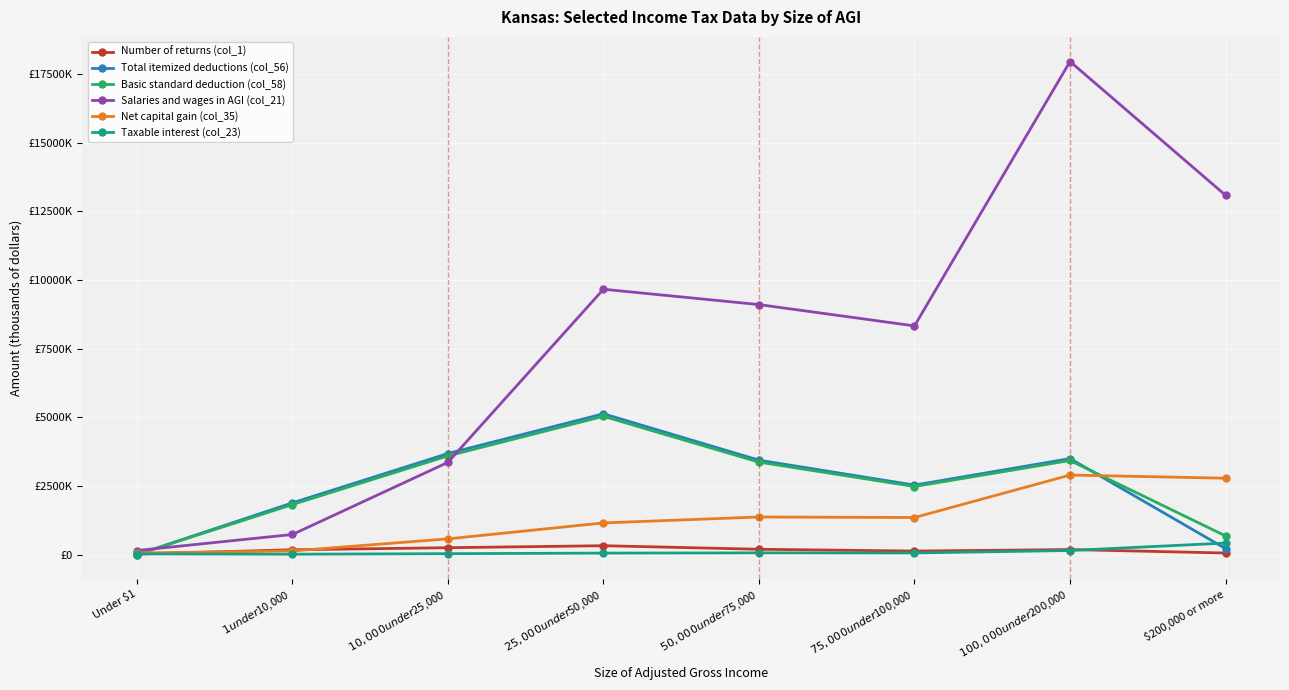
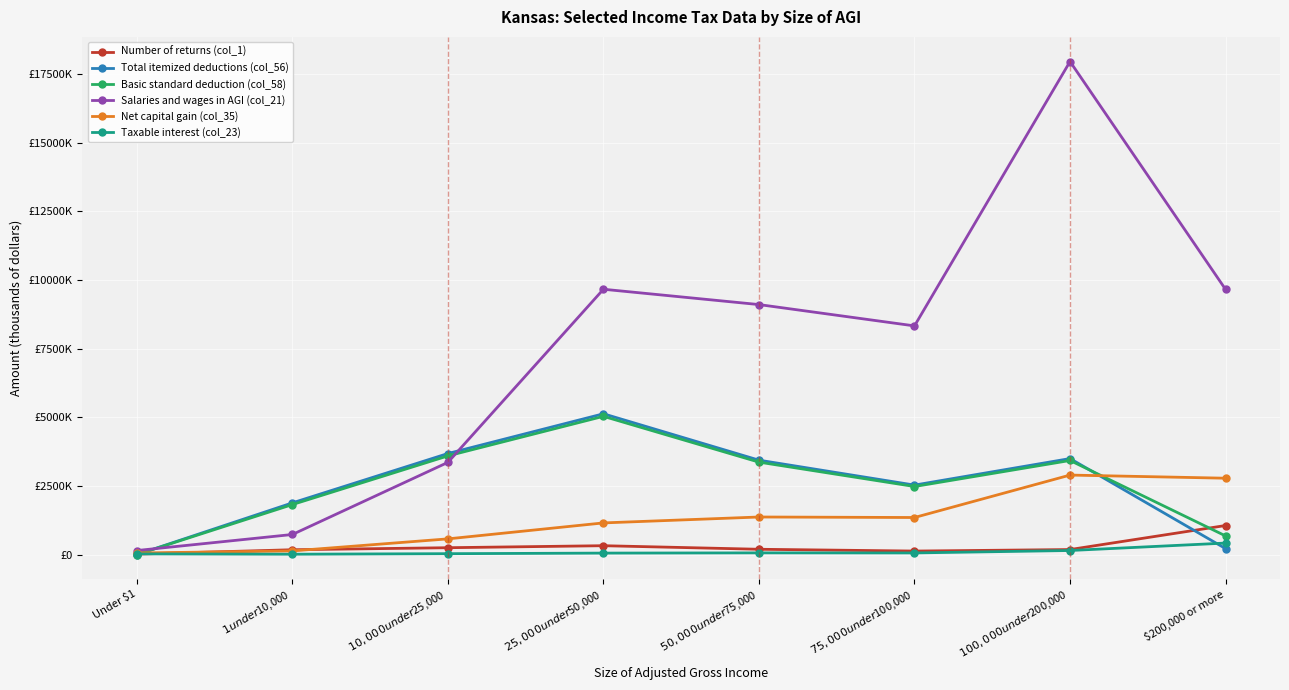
Number of returns (col_1), $200,000 or more: £100000 -> £1100000
Salaries and wages in AGI (col_21), $200,000 or more: £13100000 -> £9700000
